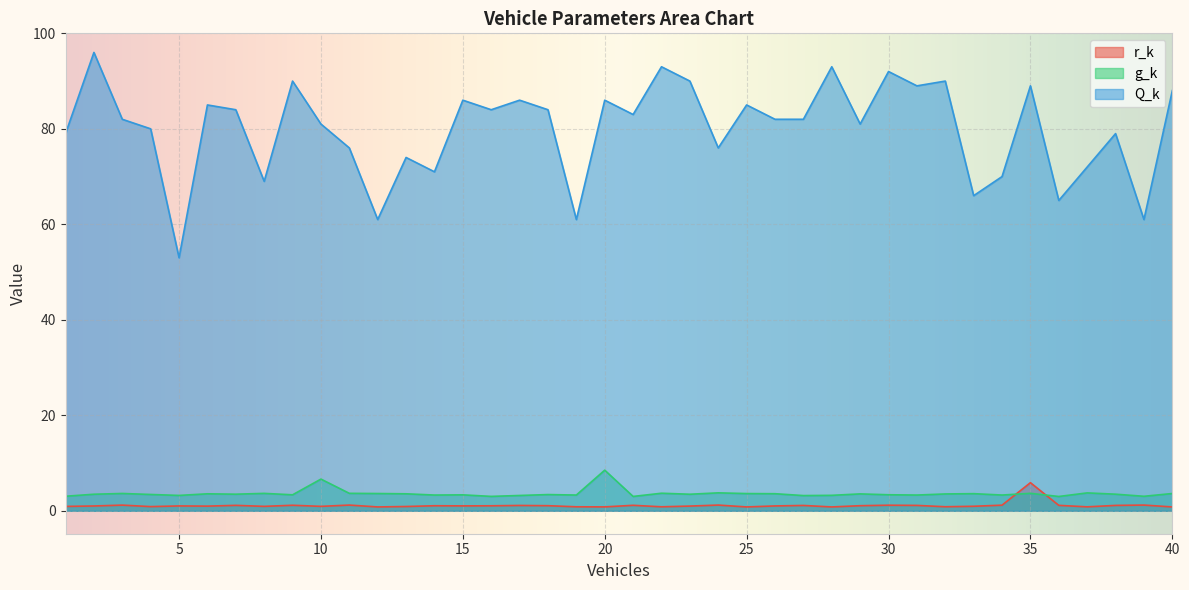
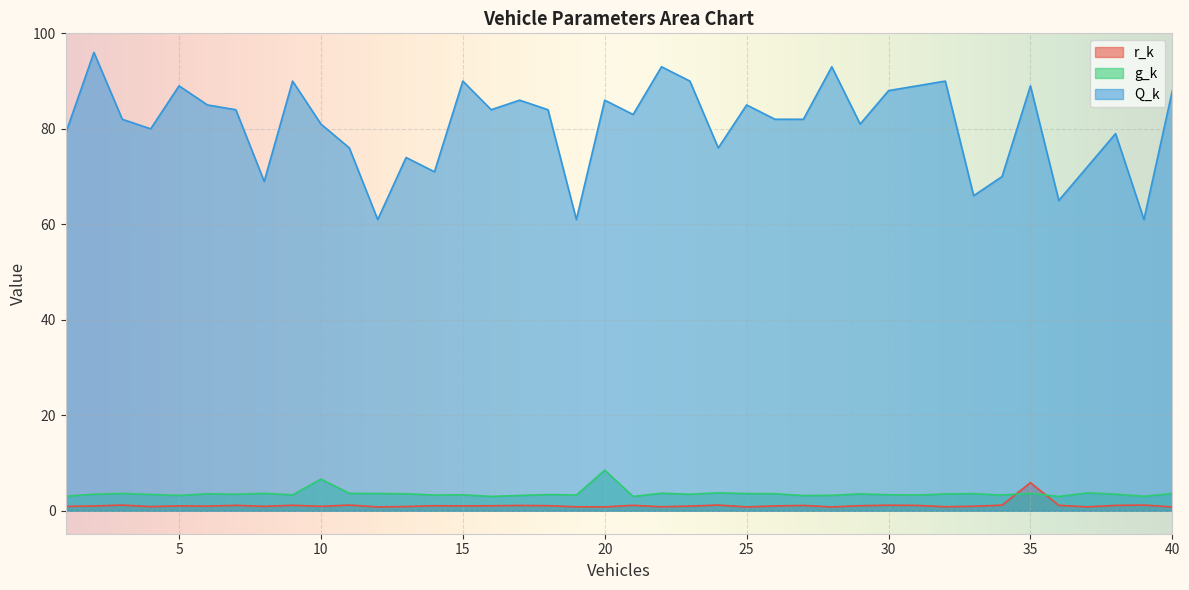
Q_k, 5: 53 -> 89
Q_k, 15: 86 -> 90
Q_k, 30: 92 -> 88
